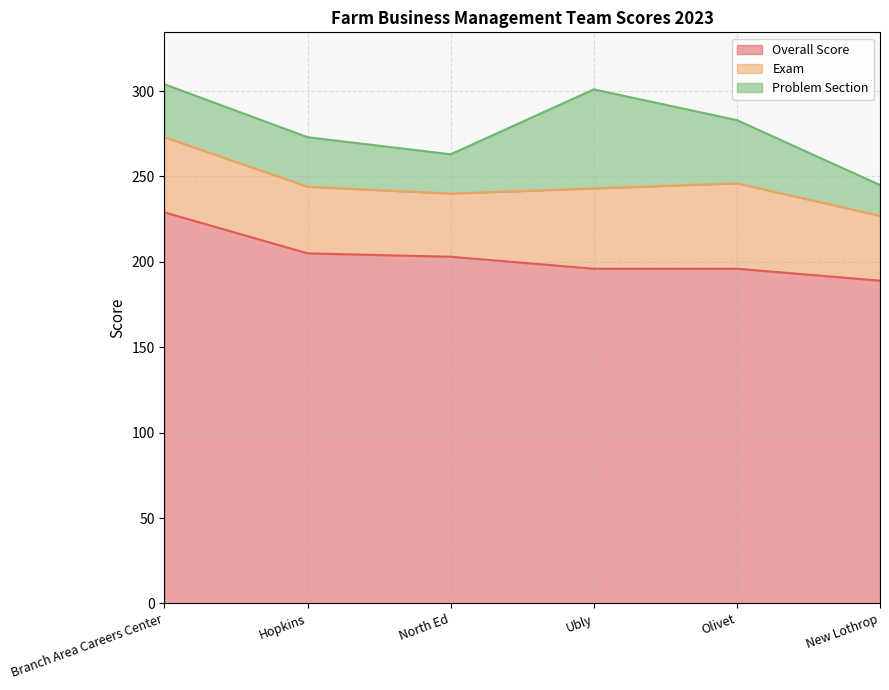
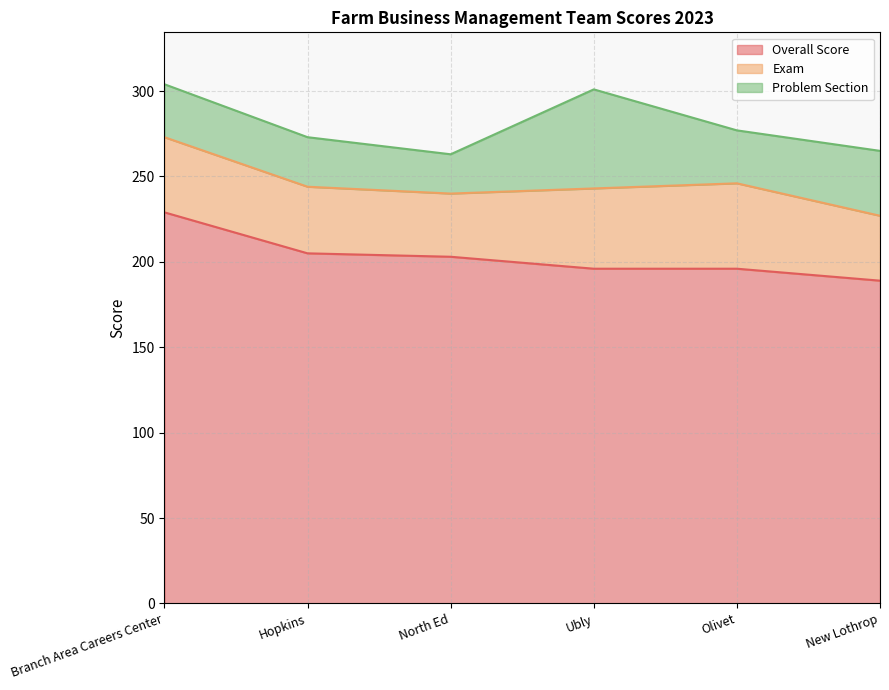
Problem Section, Olivet: 37 -> 31
Problem Section, New Lothrop: 18 -> 38
